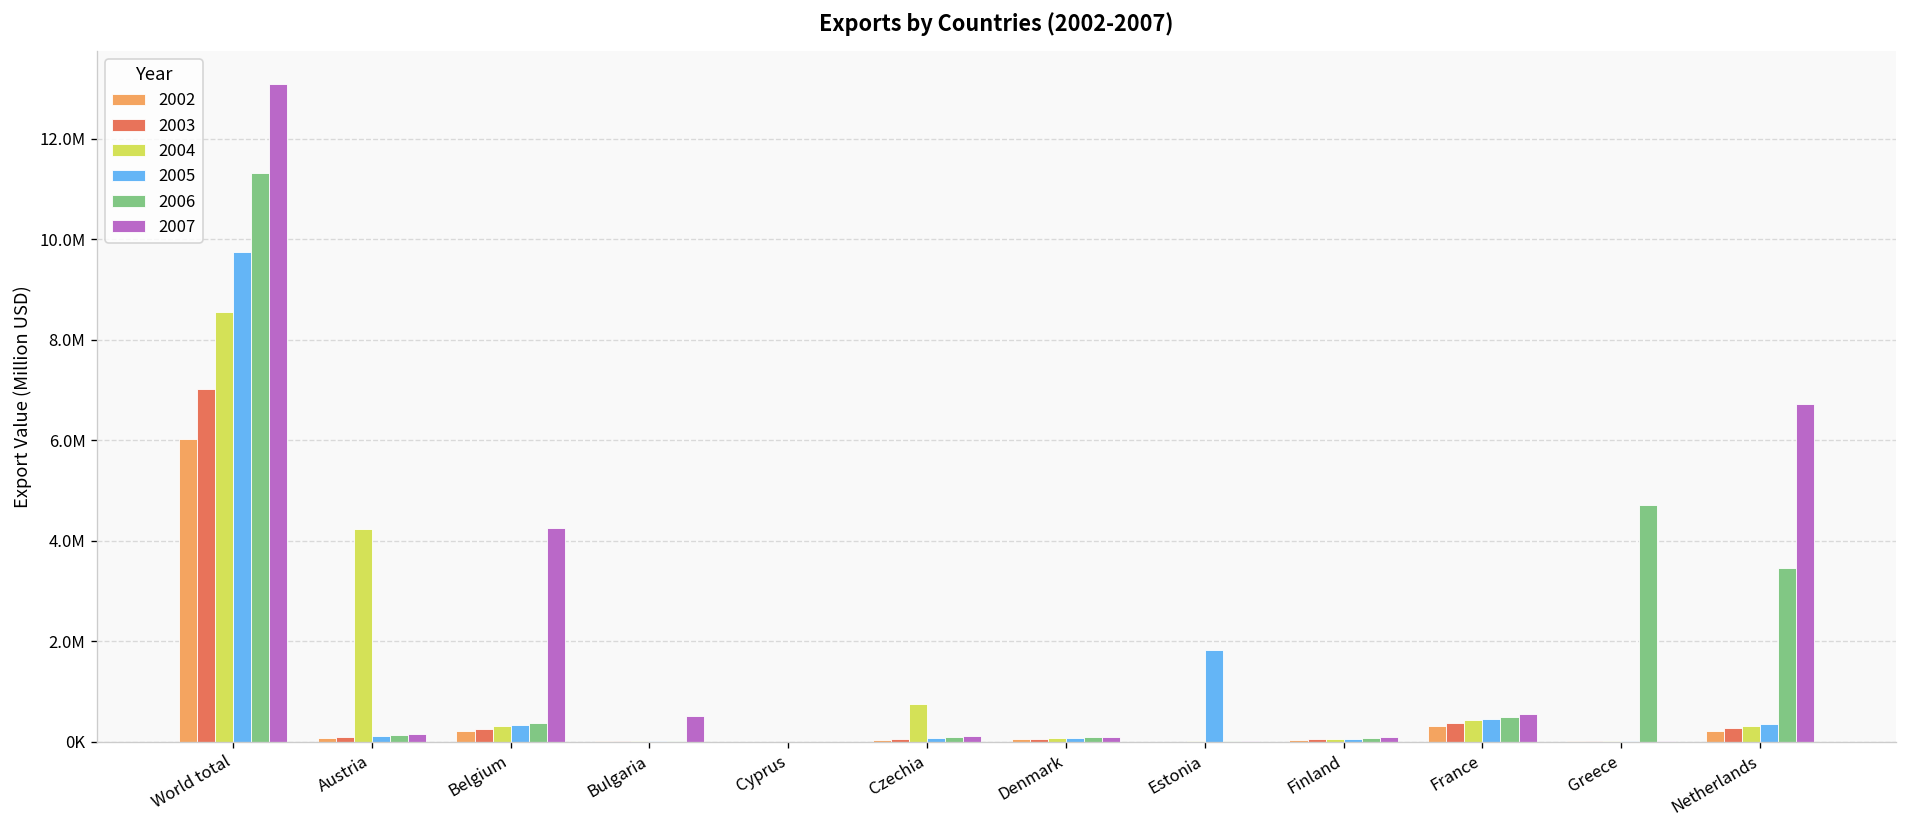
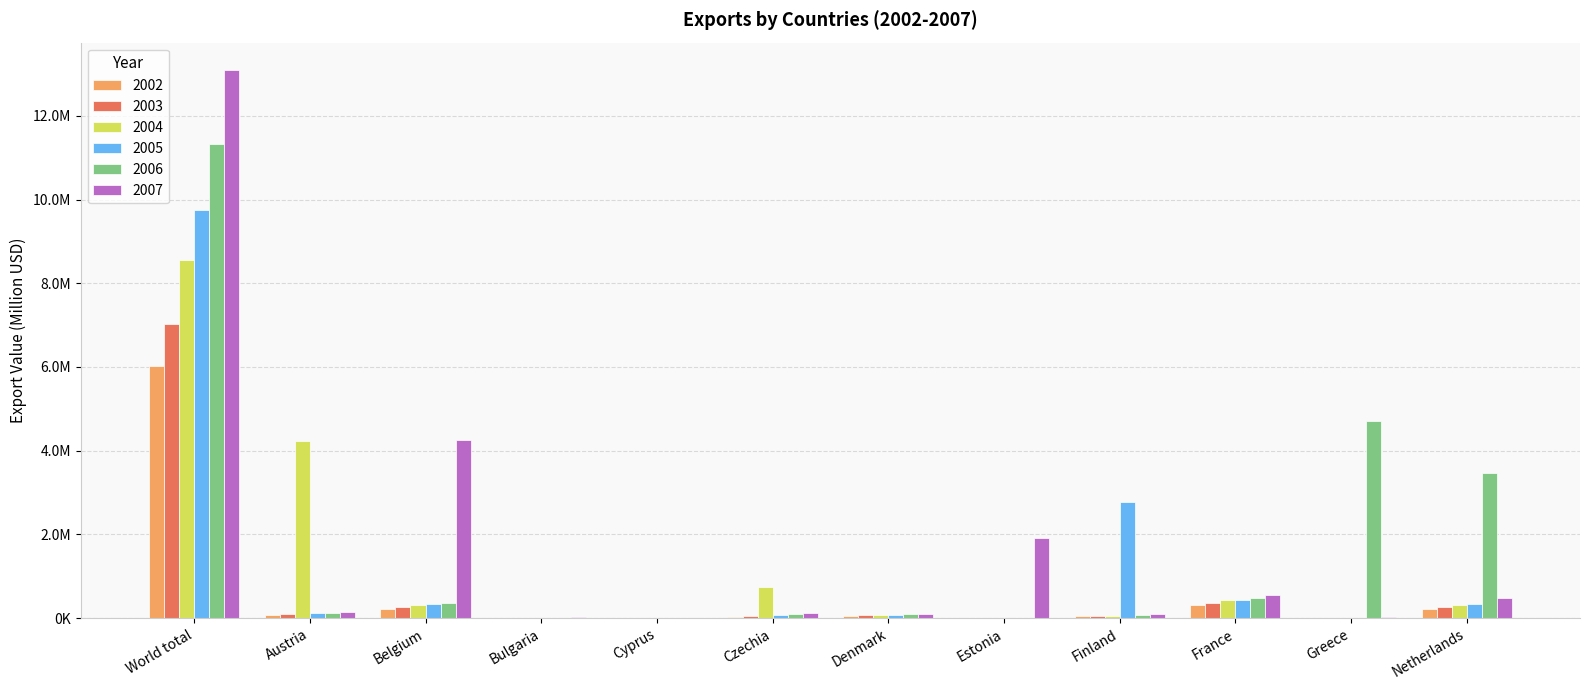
2007, Bulgaria: 500000 -> 0
2005, Estonia: 1800000 -> 0
2007, Estonia: 0 -> 1900000
2005, Finland: 100000 -> 2800000
2007, Netherlands: 6700000 -> 500000
